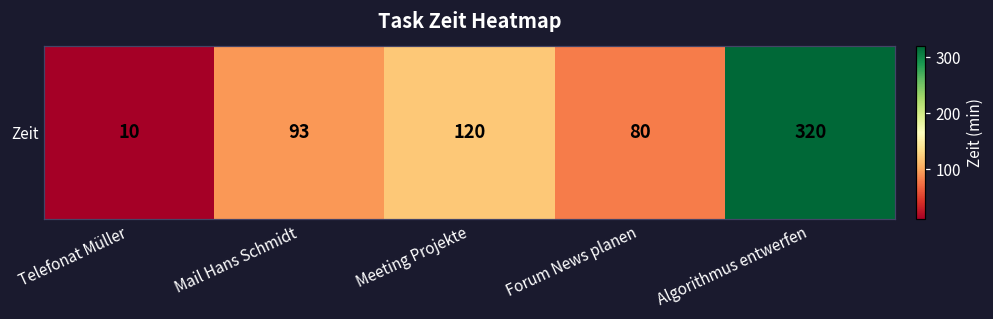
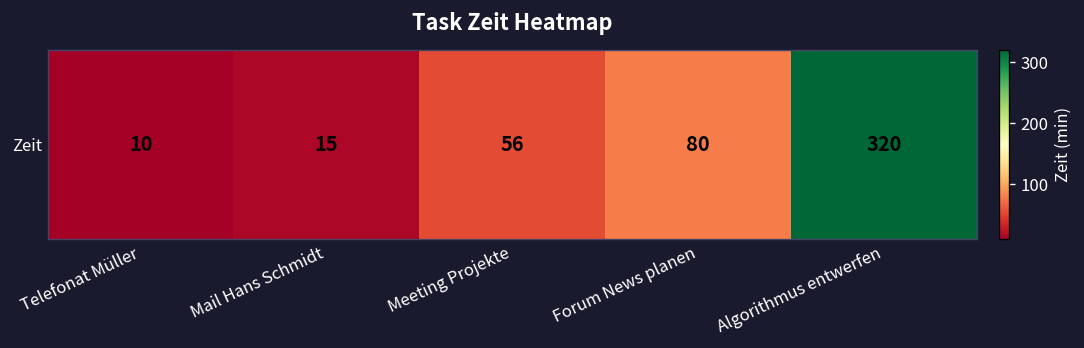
Zeit, Mail Hans Schmidt: 93 -> 15
Zeit, Meeting Projekte: 120 -> 56
